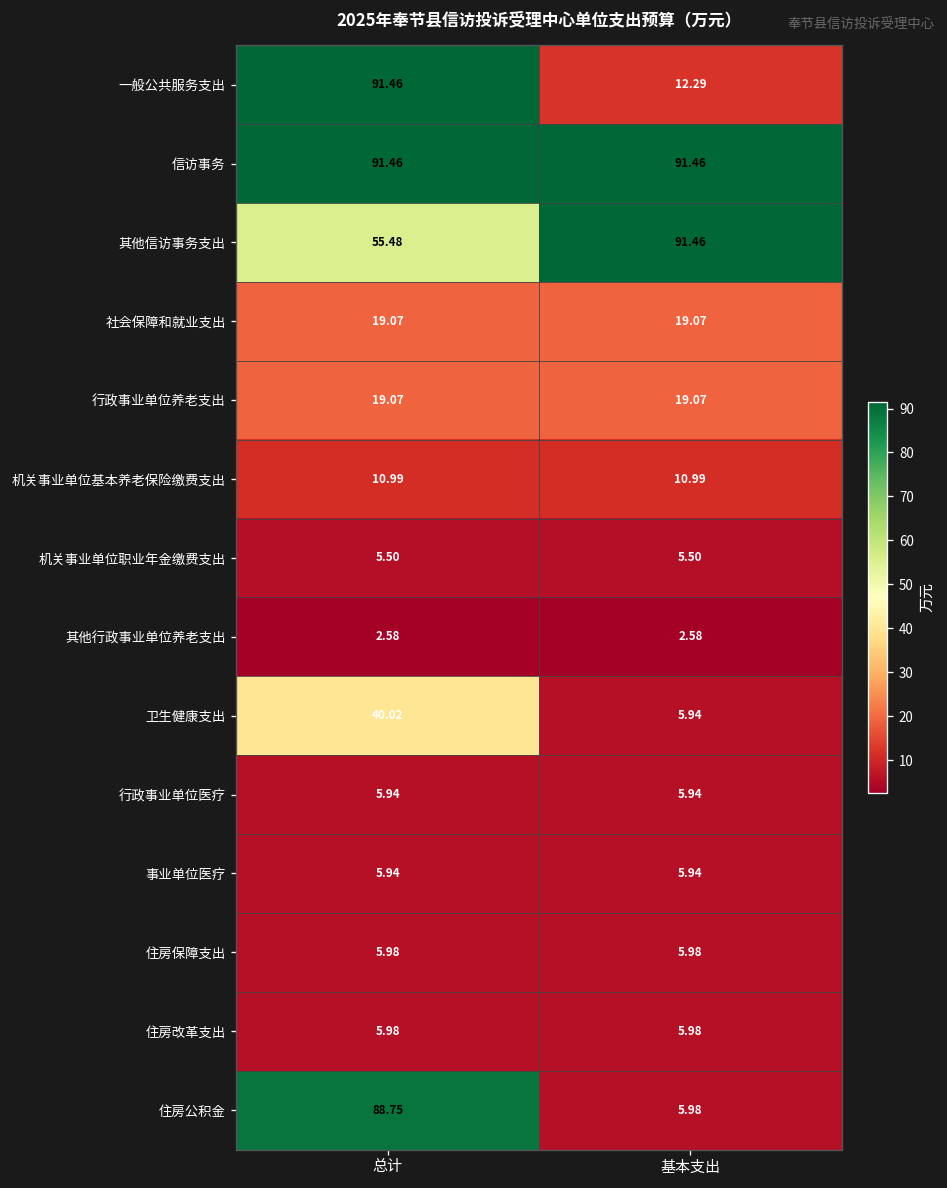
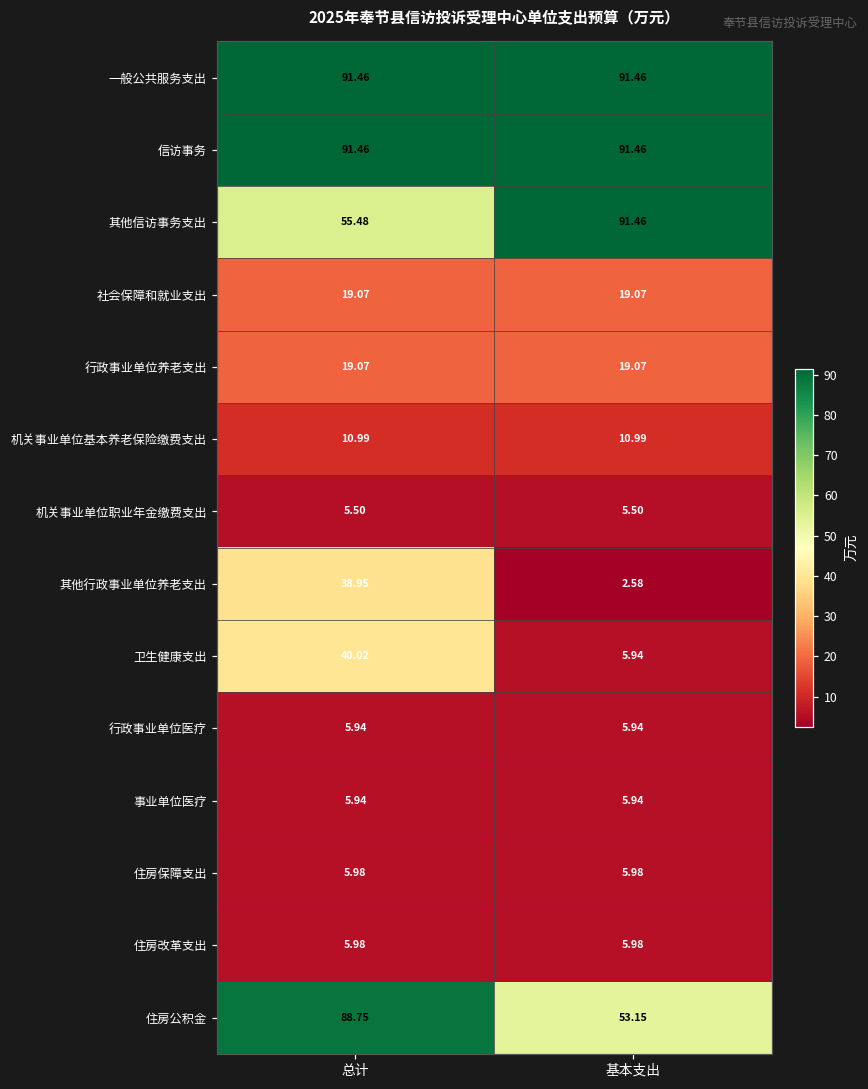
一般公共服务支出, 基本支出: 12.29 -> 91.46
其他行政事业单位养老支出, 总计: 2.58 -> 38.95
住房公积金, 基本支出: 5.98 -> 53.15
